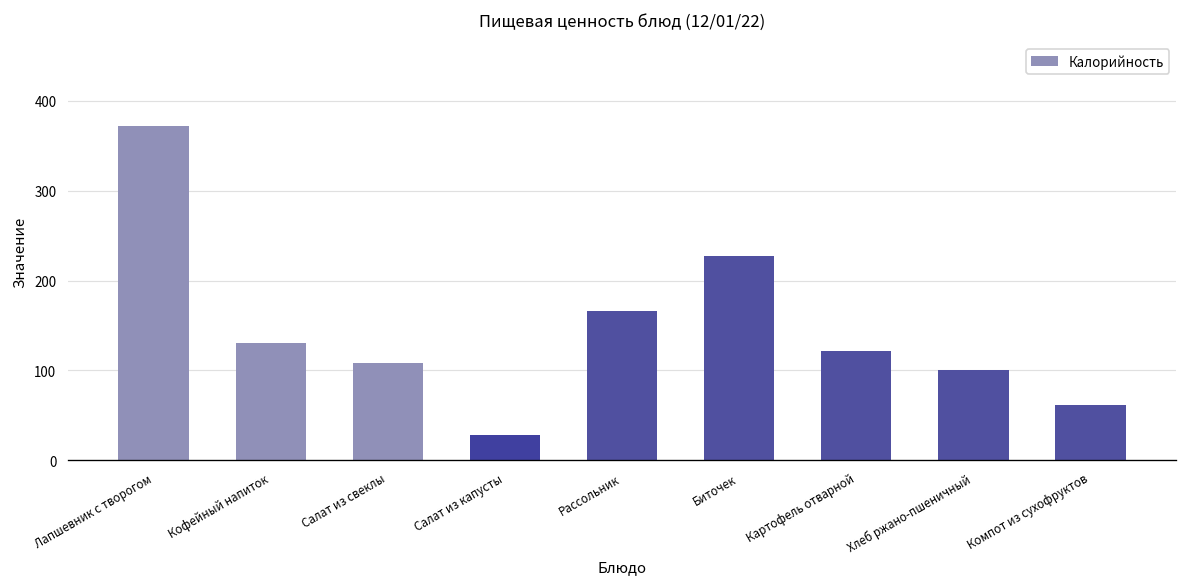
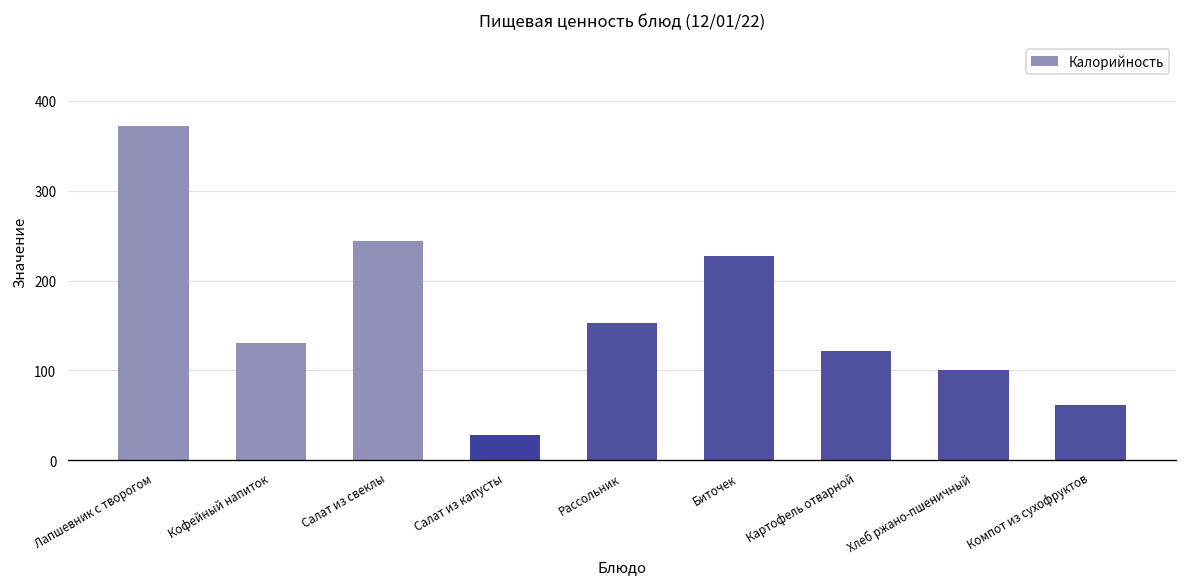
Салат из свеклы: 110 -> 240
Рассольник: 170 -> 150
